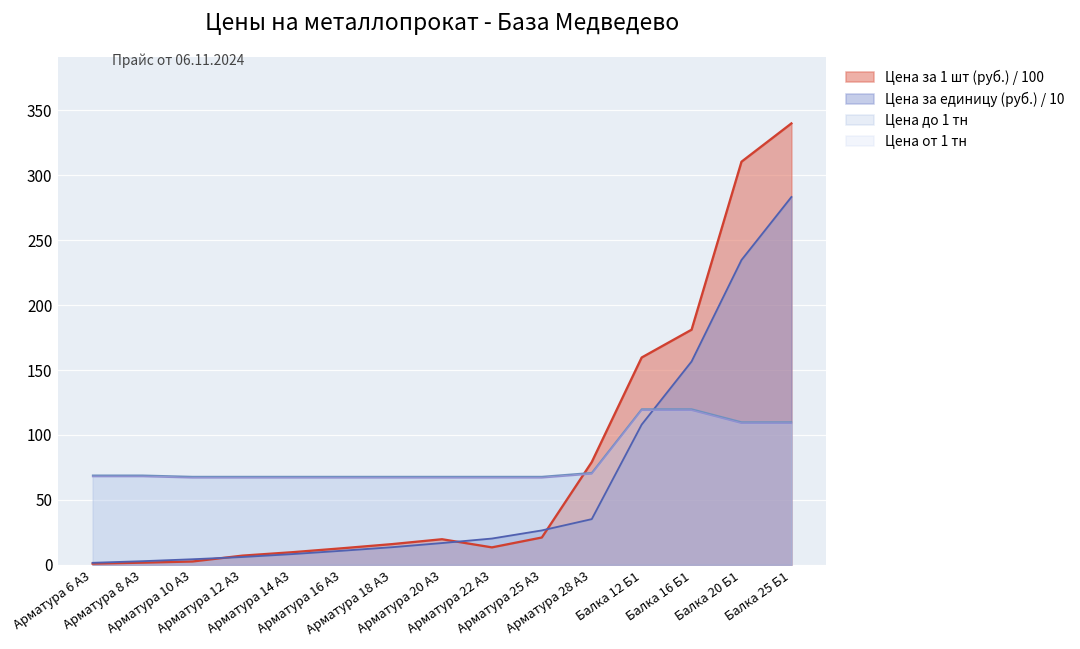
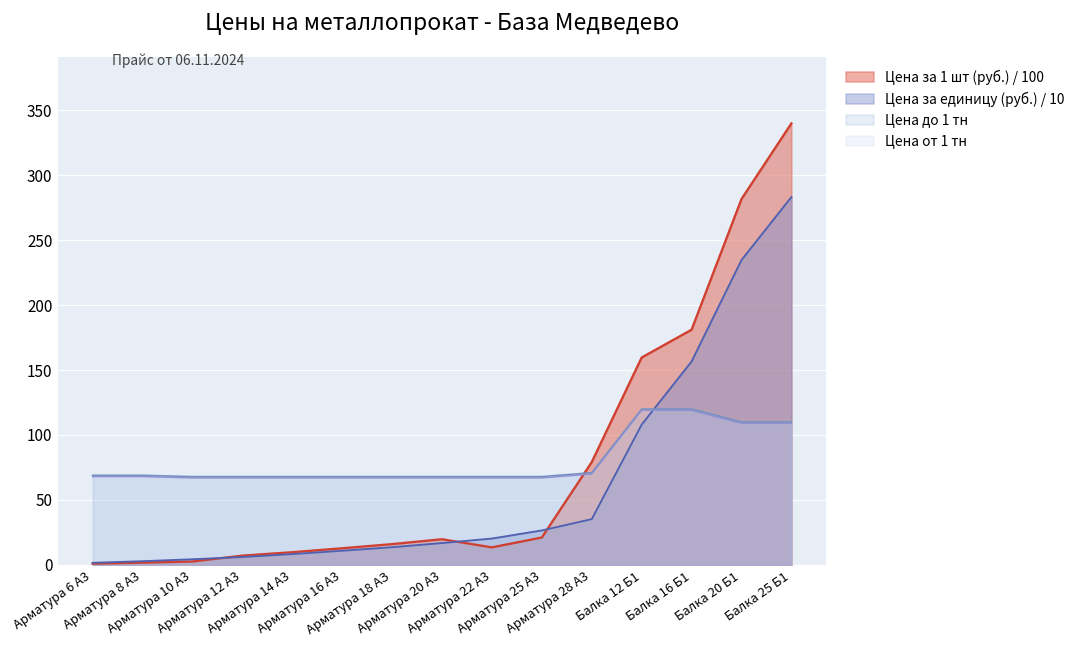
Цена за 1 шт (руб.) / 100, Балка 20 Б1: 310 -> 282
